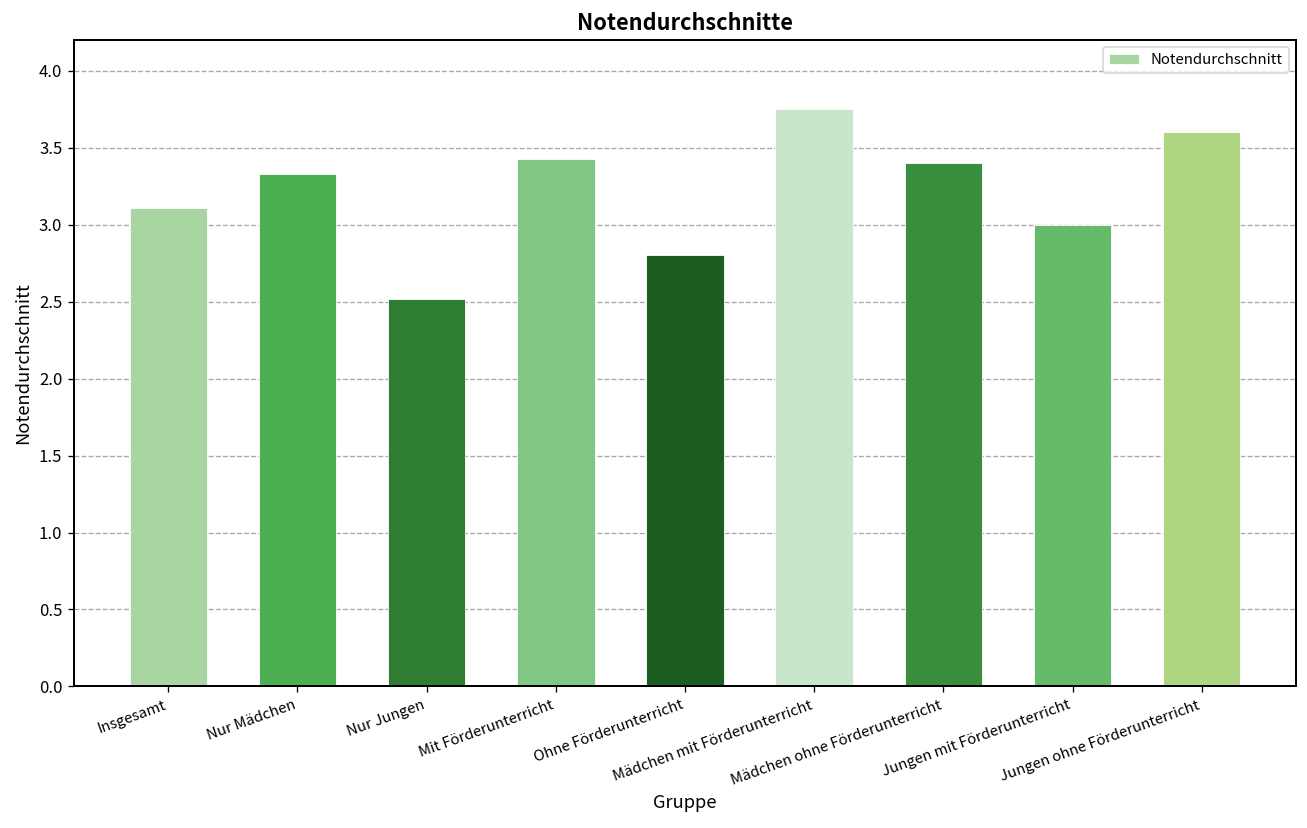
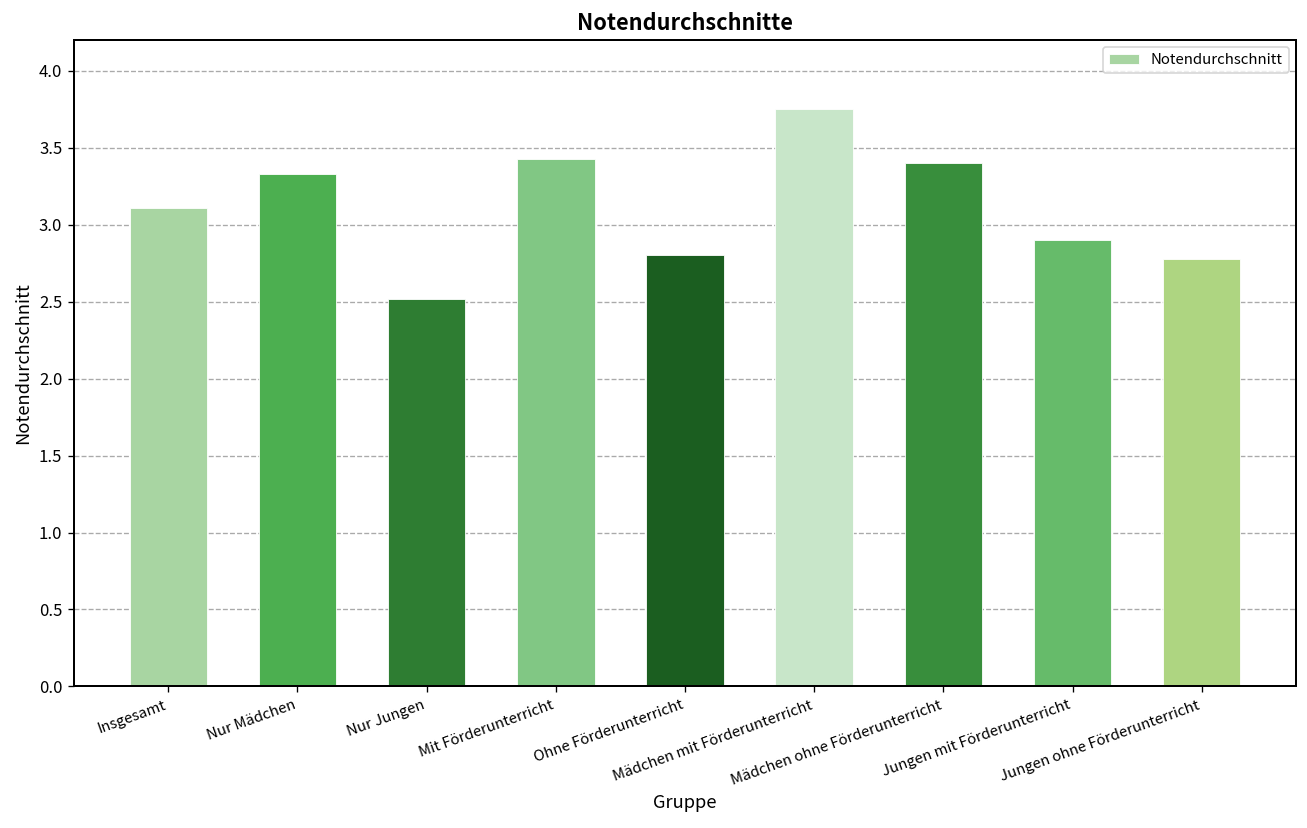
Jungen mit Förderunterricht: 3.0 -> 2.9
Jungen ohne Förderunterricht: 3.60 -> 2.78
